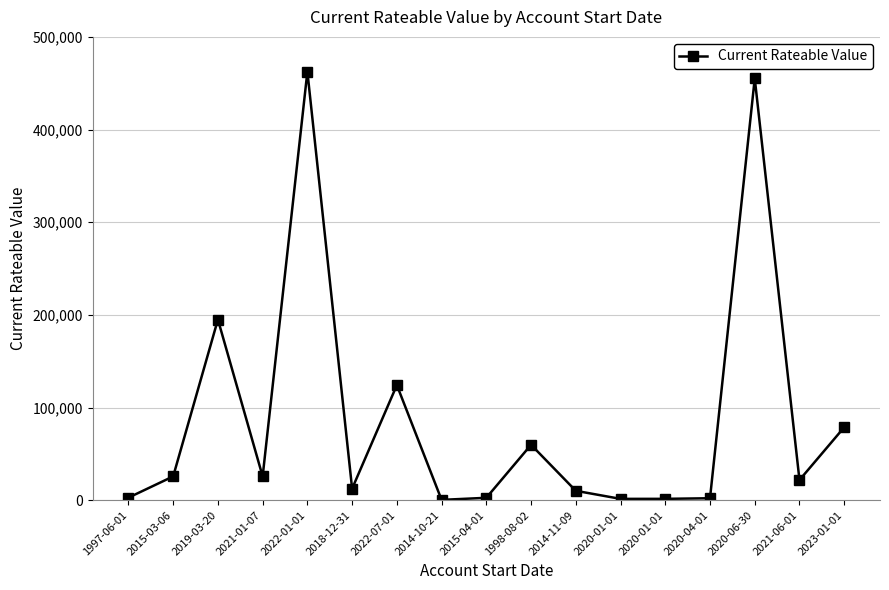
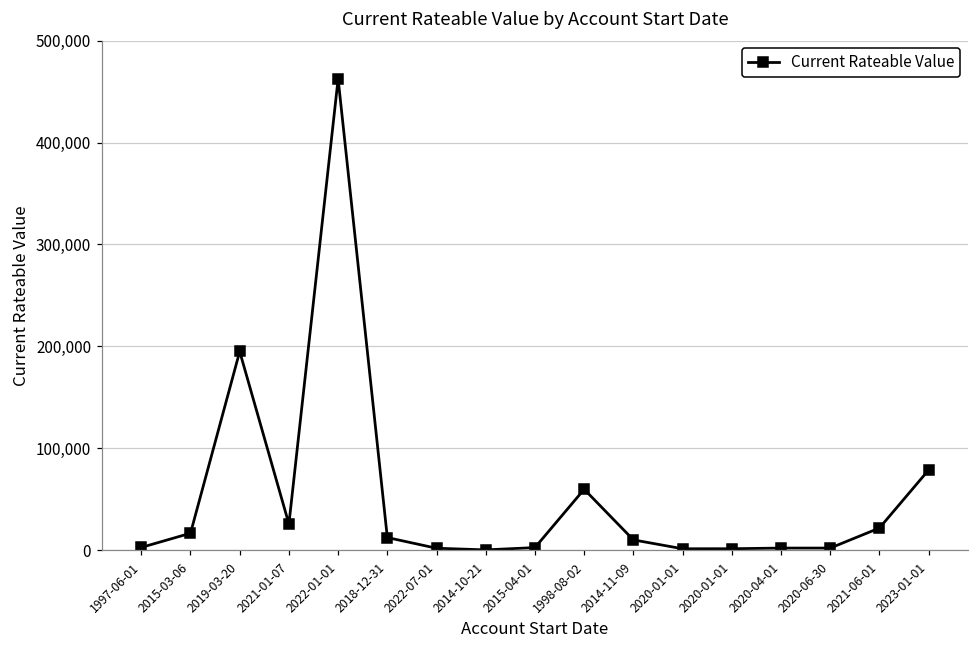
2015-03-06: 30,000 -> 20,000
2022-07-01: 120,000 -> 0
2020-06-30: 460,000 -> 0
